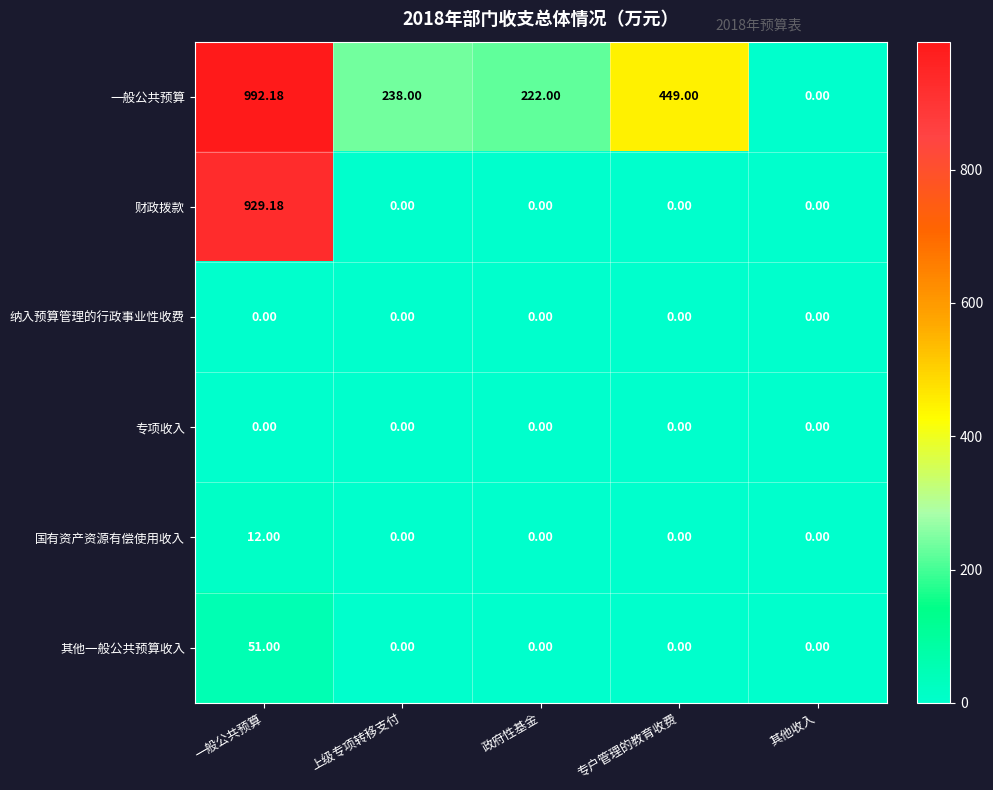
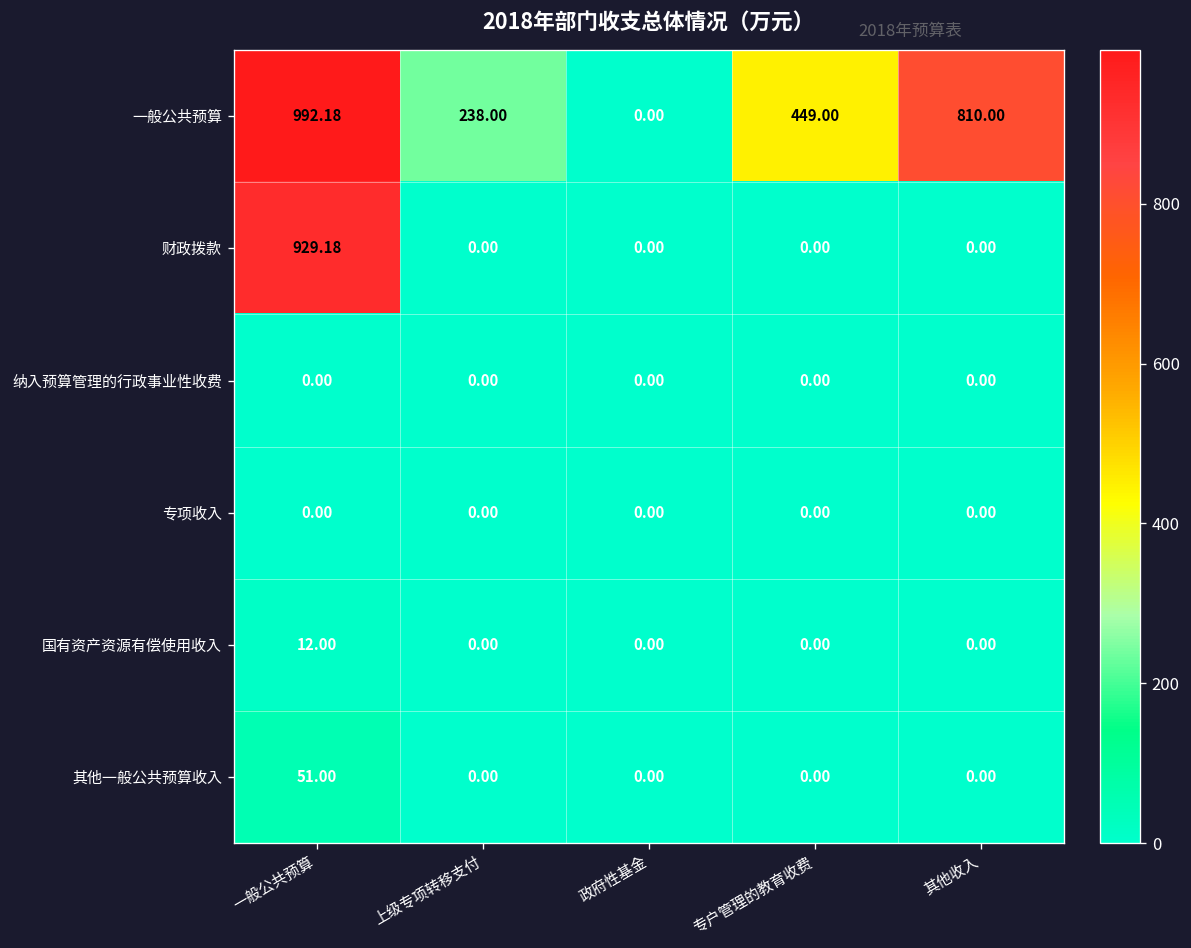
一般公共预算, 政府性基金: 222.00 -> 0.00
一般公共预算, 其他收入: 0.00 -> 810.00
